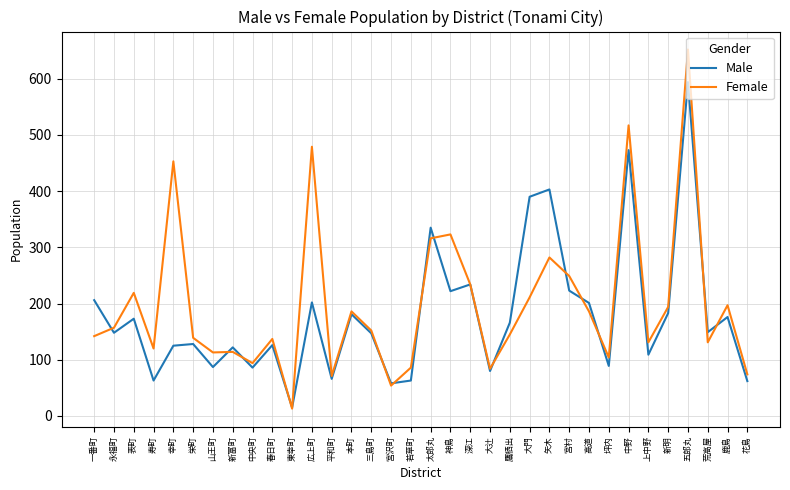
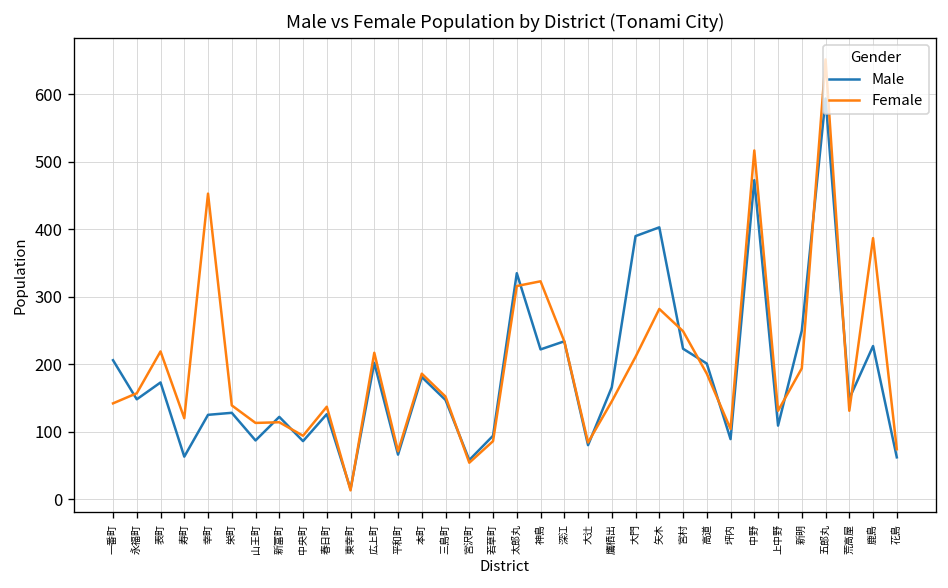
Female, 広上町: 480 -> 220
Male, 若草町: 60 -> 90
Male, 新明: 180 -> 250
Male, 鹿島: 180 -> 230
Female, 鹿島: 200 -> 390
